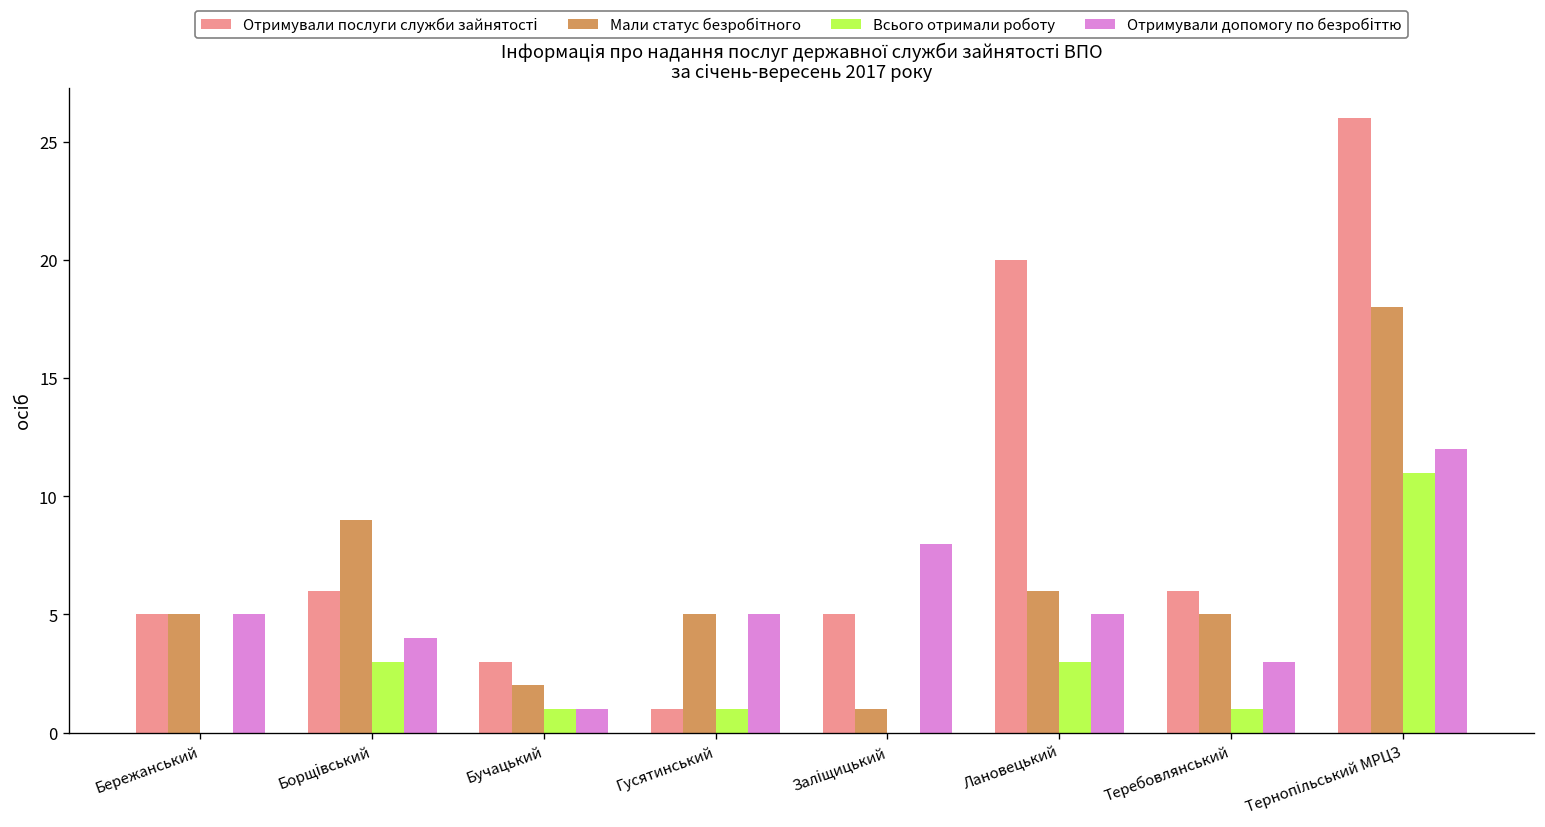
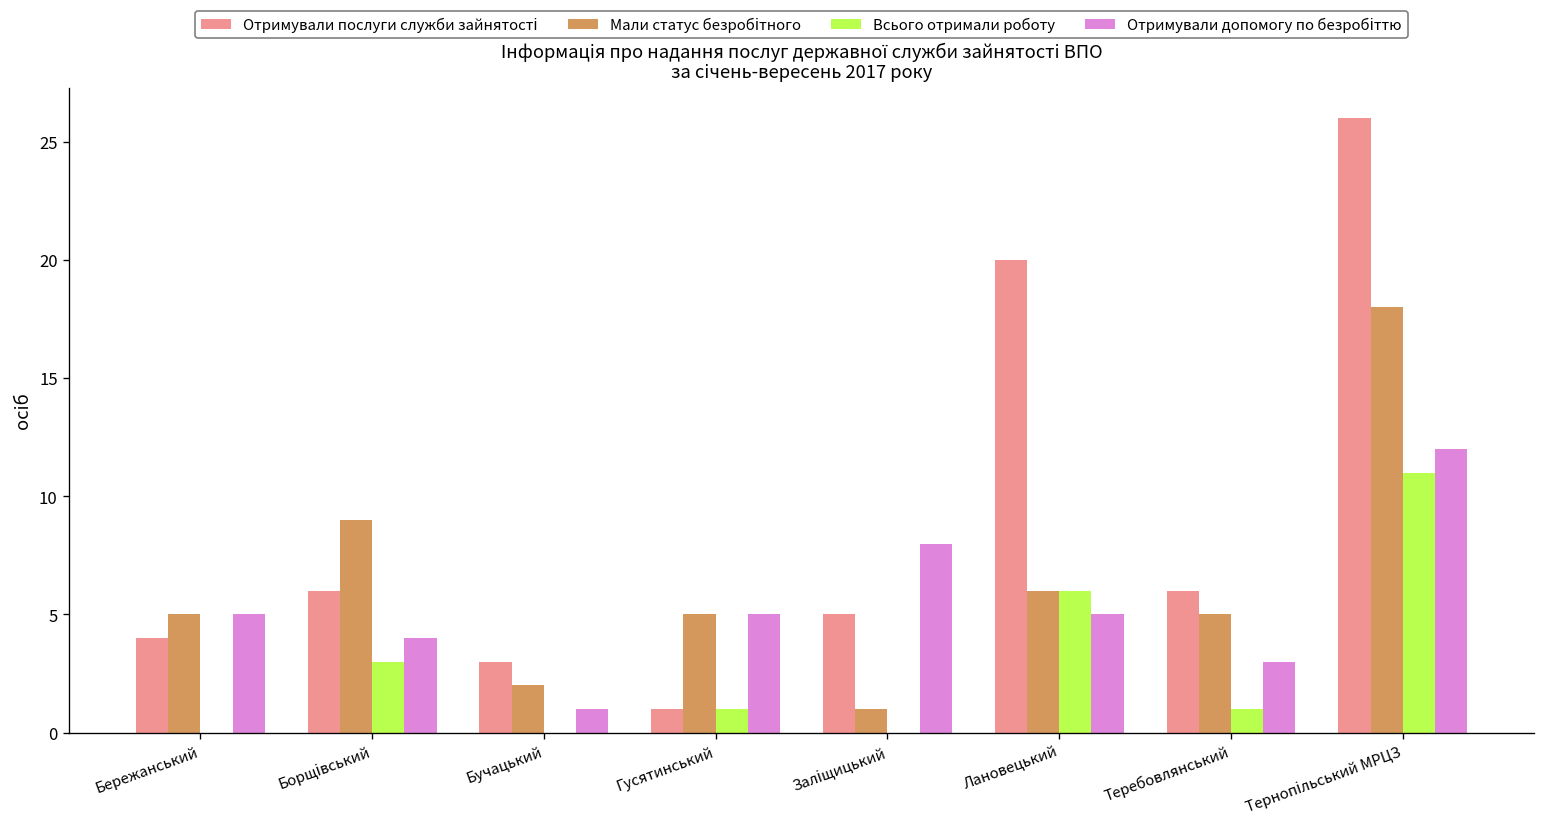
Отримували послуги служби зайнятості, Бережанський: 5 -> 4
Всього отримали роботу, Бучацький: 1 -> 0
Всього отримали роботу, Лановецький: 3 -> 6
